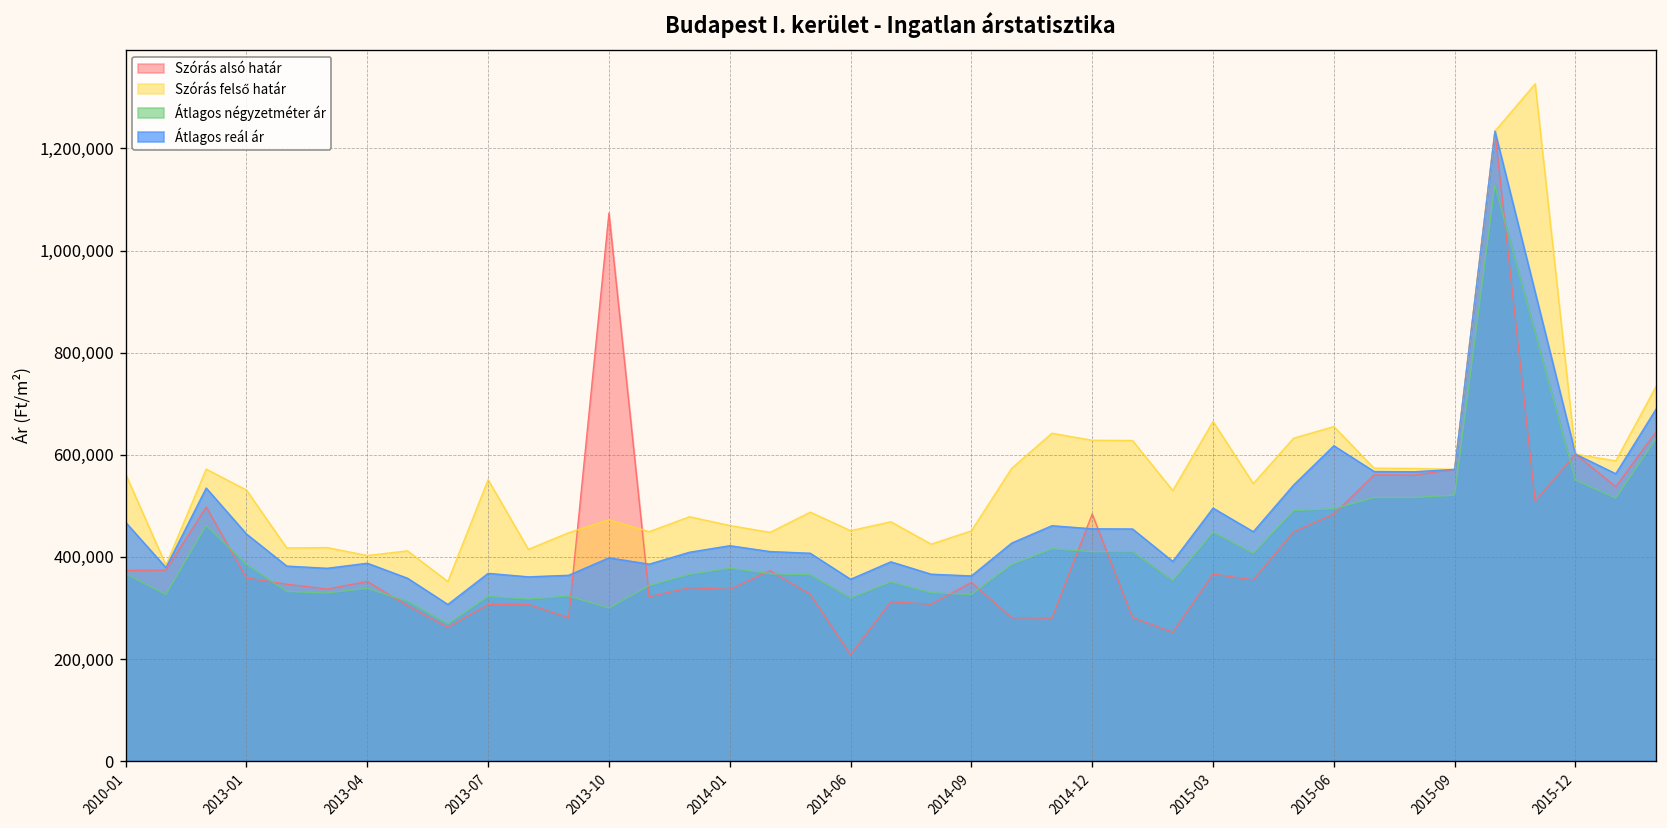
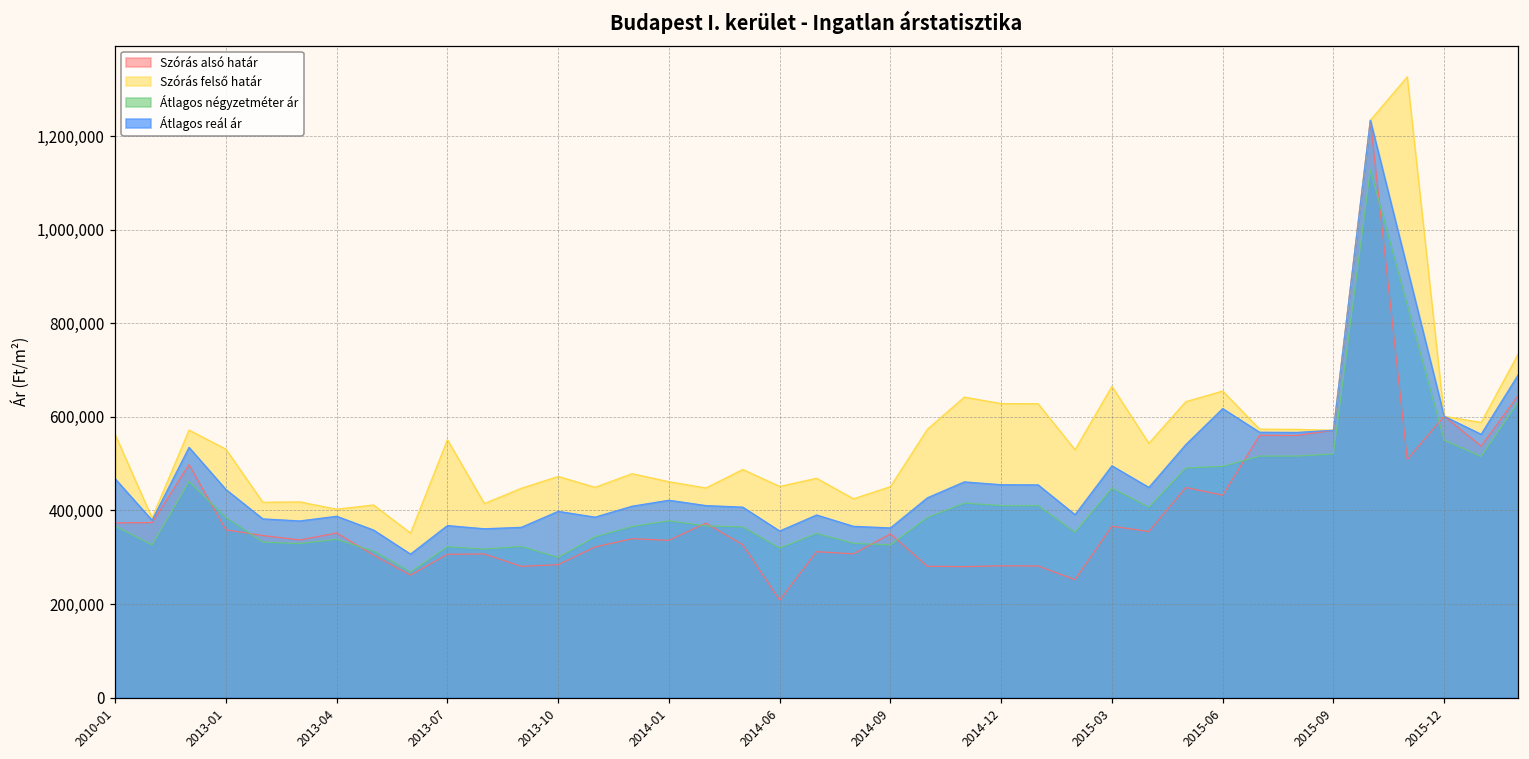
Szórás alsó határ, 2013-10: 1,070,000 -> 280,000
Szórás alsó határ, 2014-12: 480,000 -> 280,000
Szórás alsó határ, 2015-06: 480,000 -> 430,000
